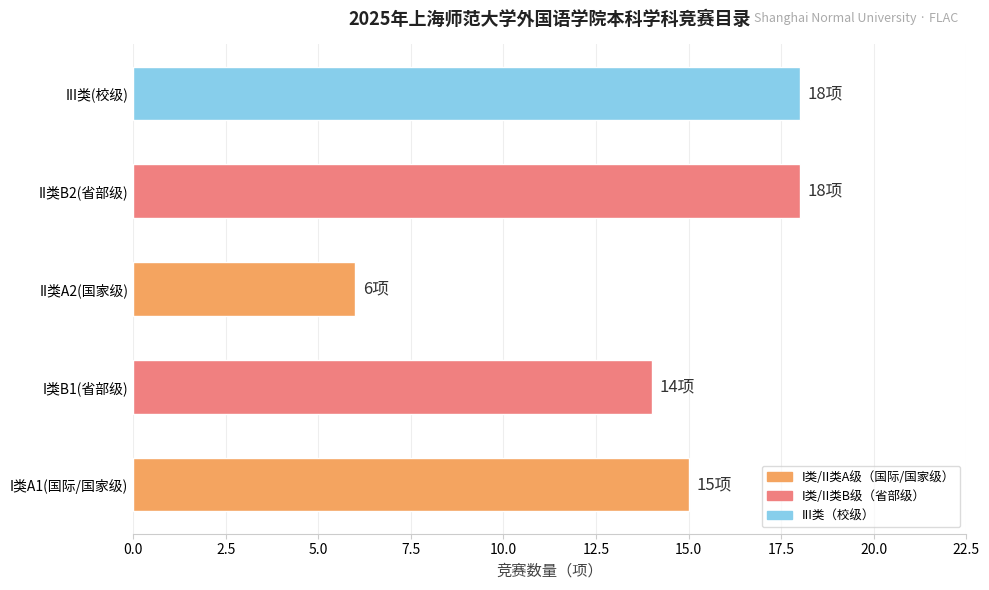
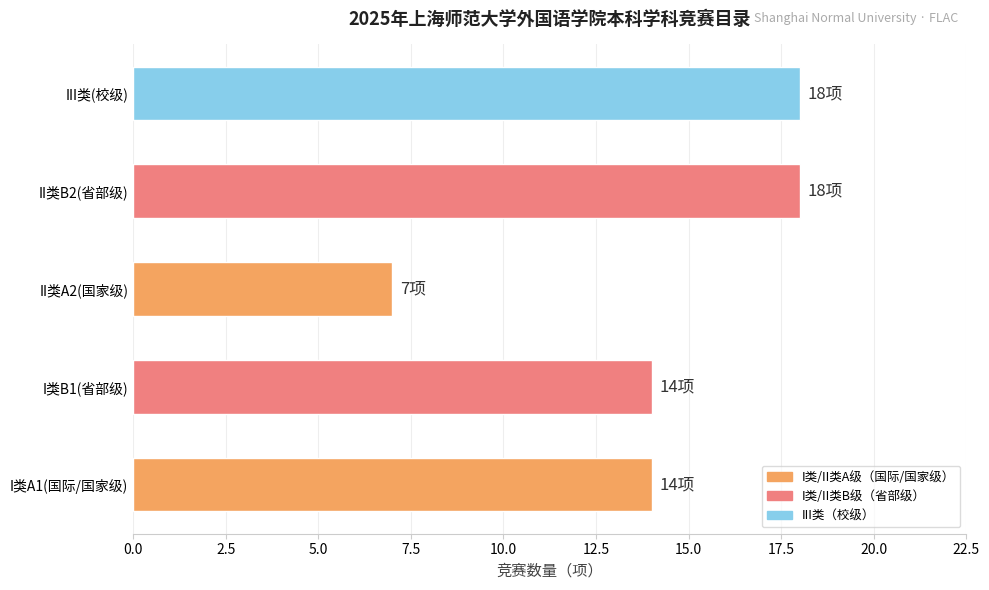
II类A2(国家级): 6项 -> 7项
I类A1(国际/国家级): 15项 -> 14项
